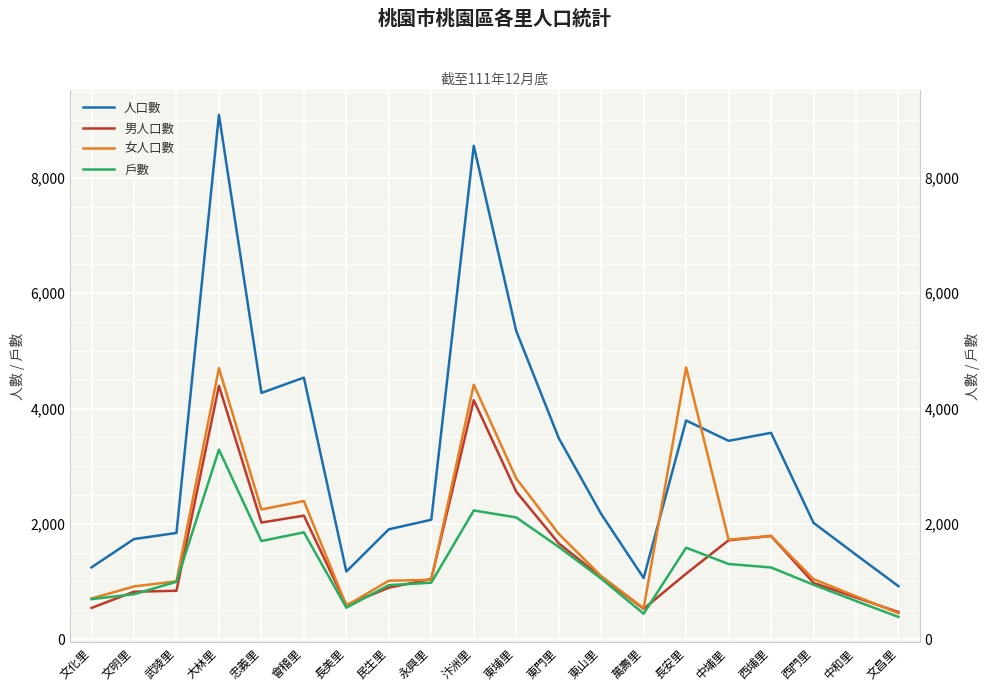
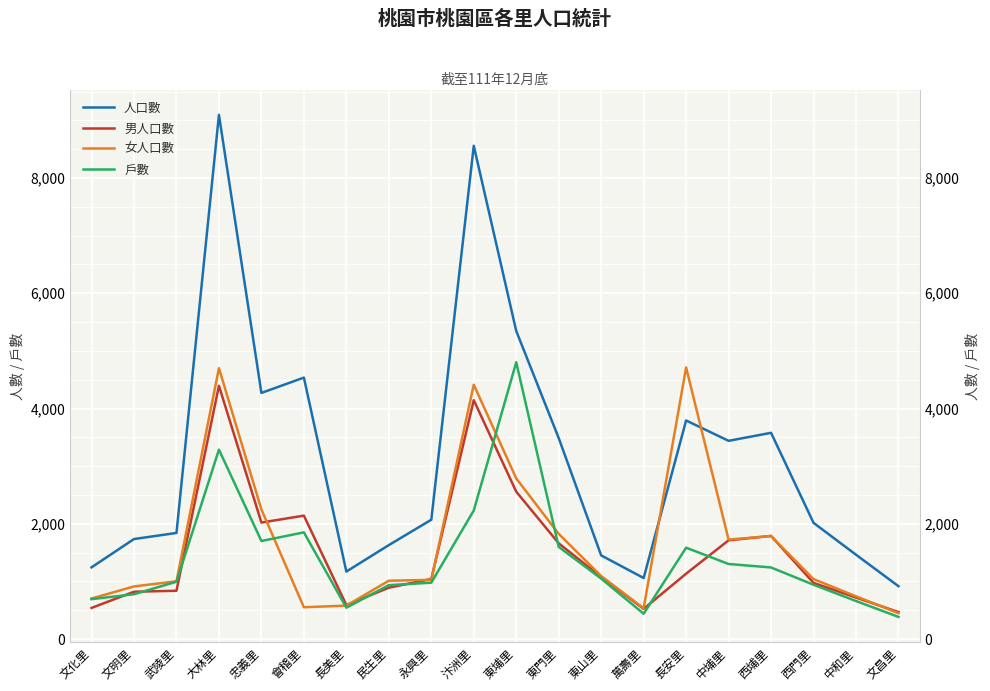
女人口數, 會稽里: 2,400 -> 600
人口數, 民生里: 1,900 -> 1,600
戶數, 東埔里: 2,100 -> 4,800
人口數, 東山里: 2,200 -> 1,500
